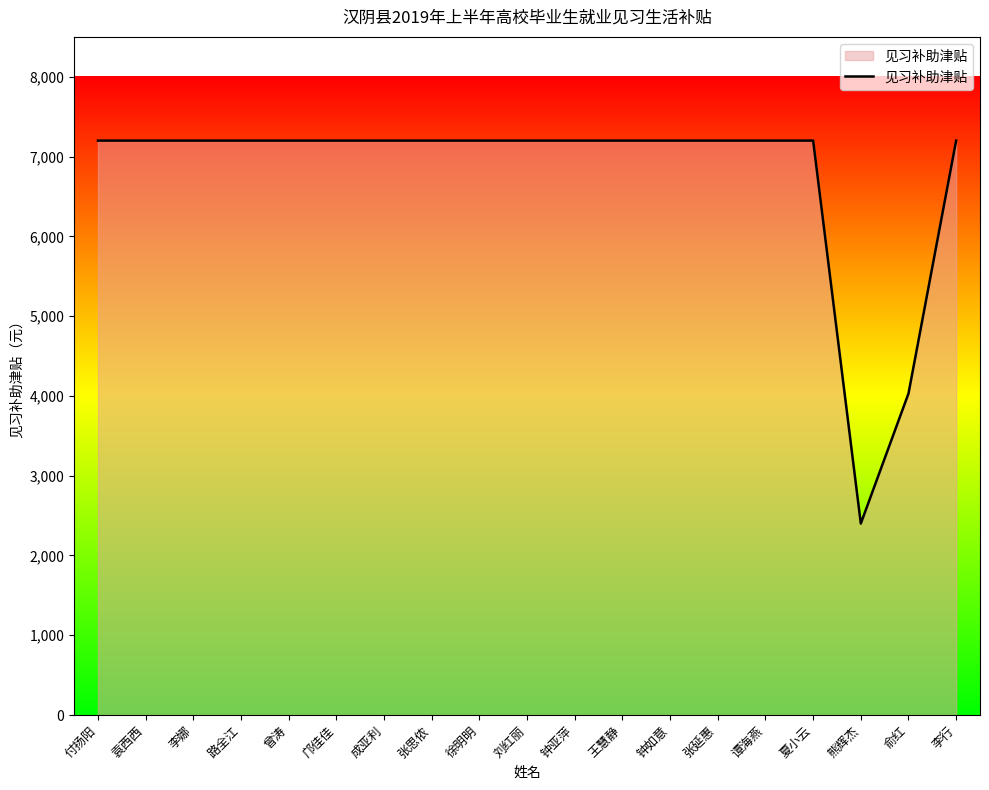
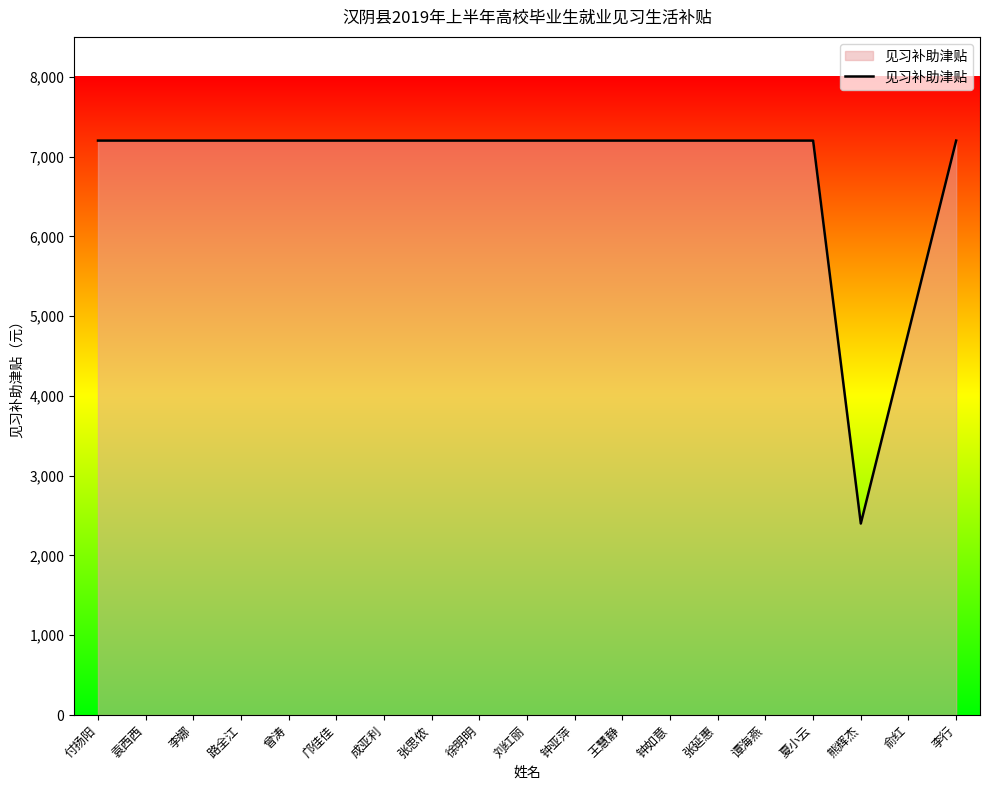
俞红: 4,000 -> 4,800
